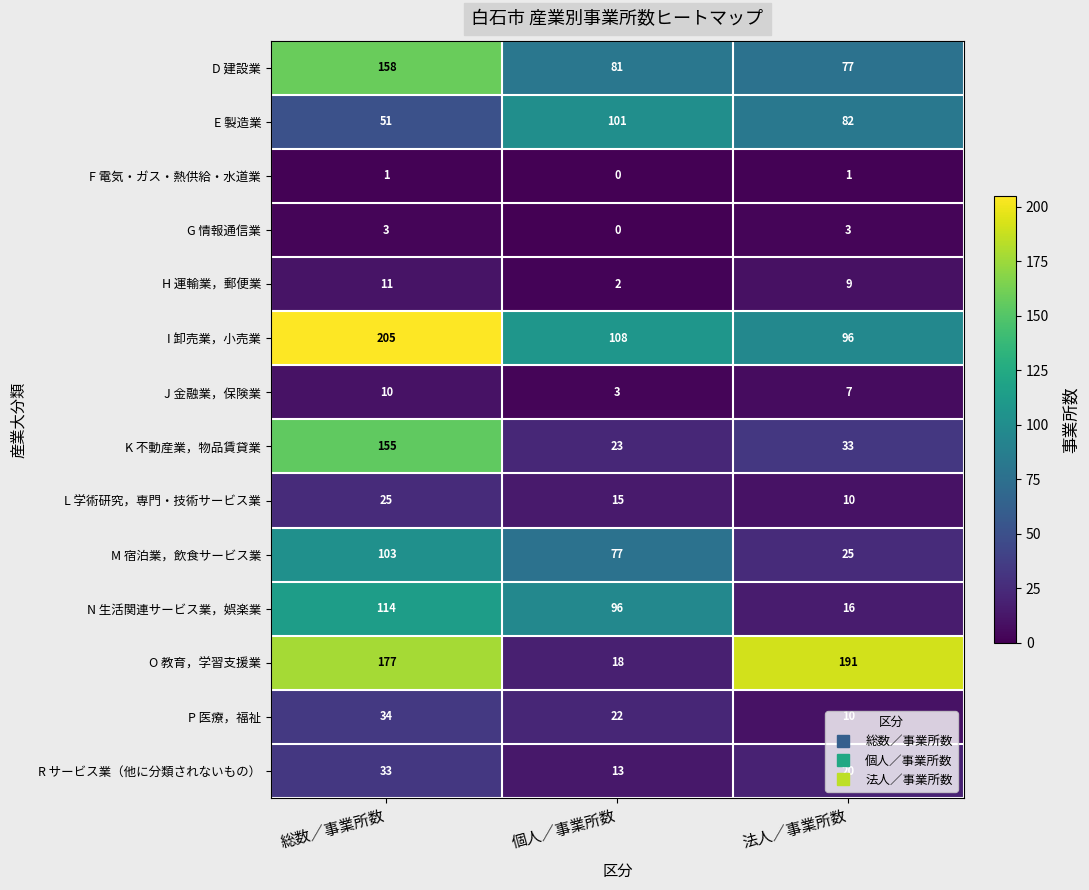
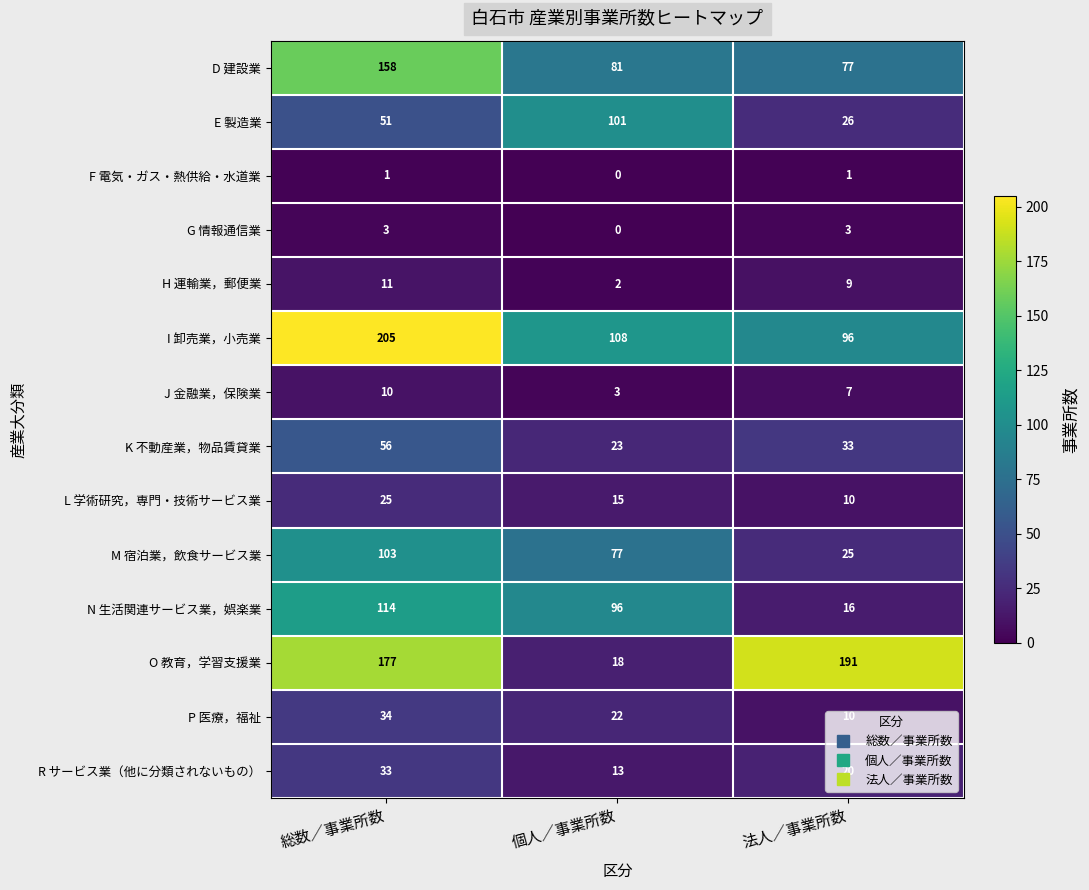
E 製造業, 法人／事業所数: 82 -> 26
K 不動産業，物品賃貸業, 総数／事業所数: 155 -> 56
